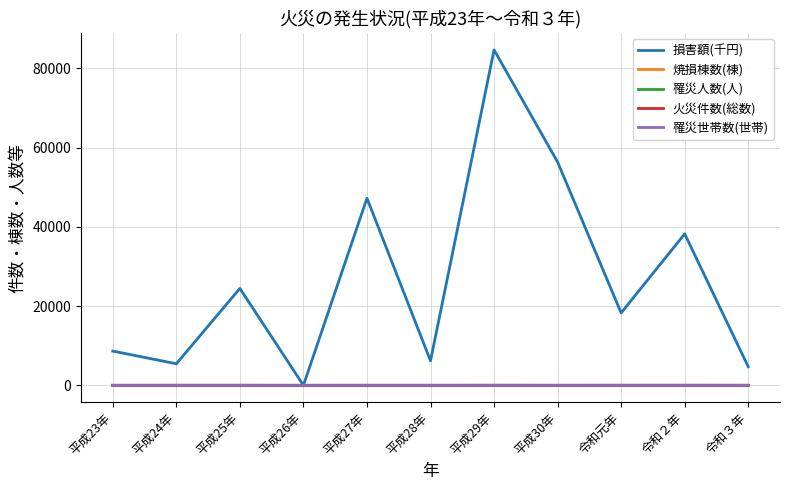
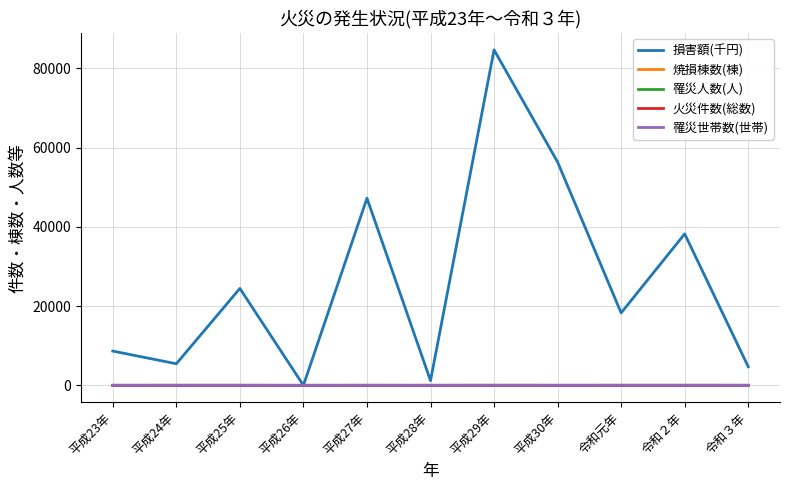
損害額(千円), 平成28年: 6000 -> 1000
